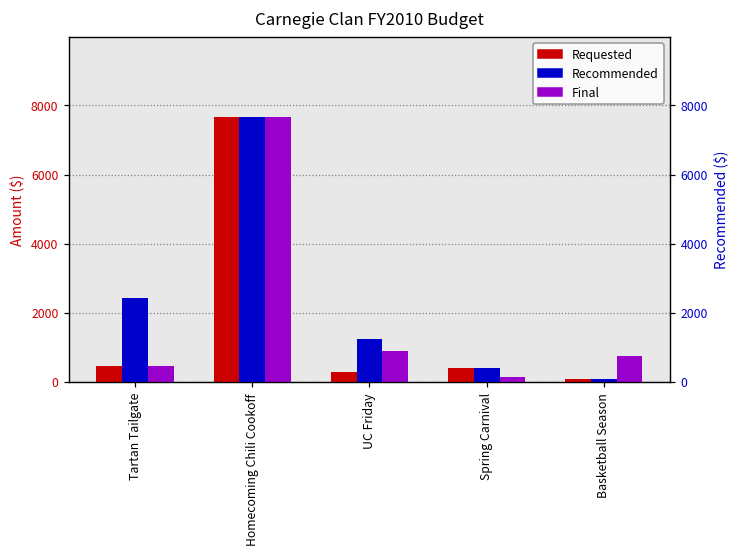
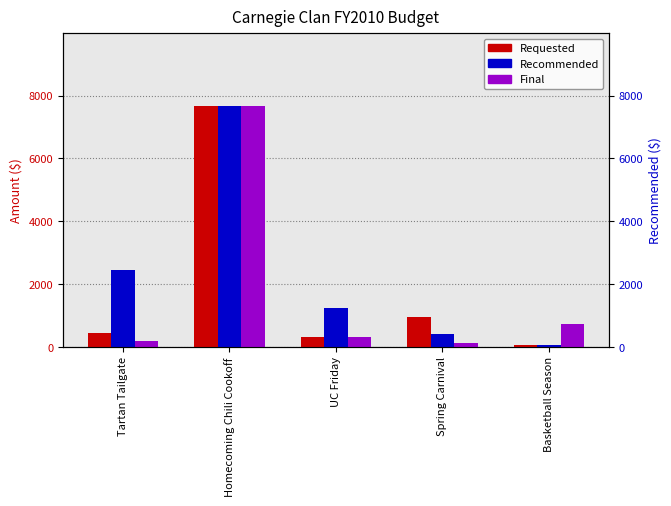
Final, Tartan Tailgate: 500 -> 200
Final, UC Friday: 900 -> 300
Requested, Spring Carnival: 400 -> 900
